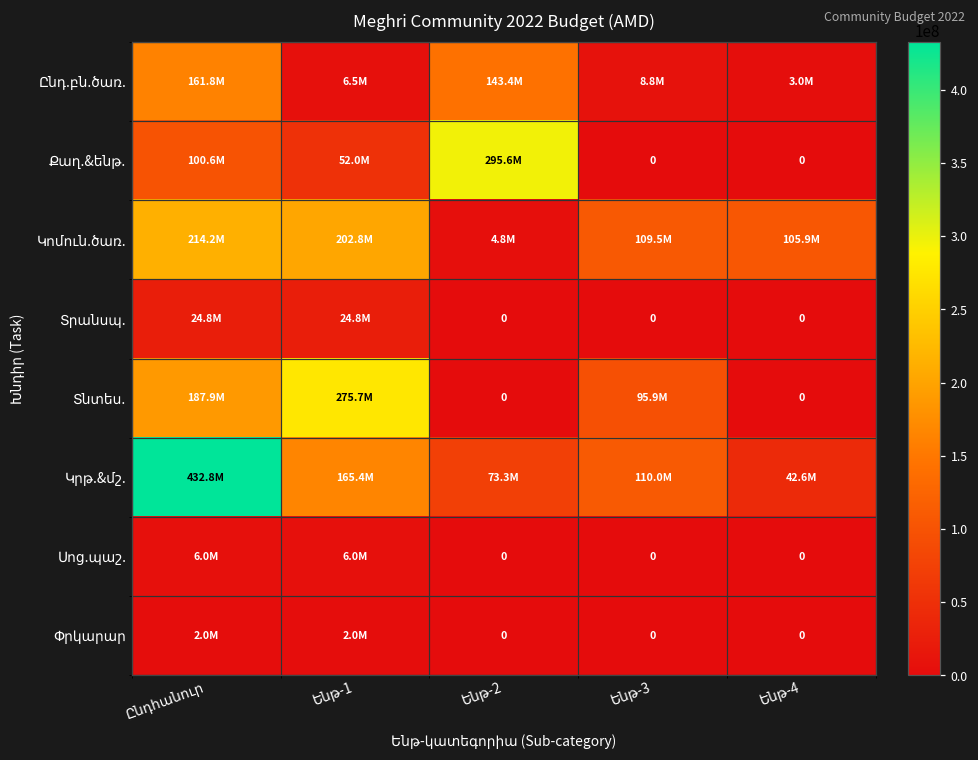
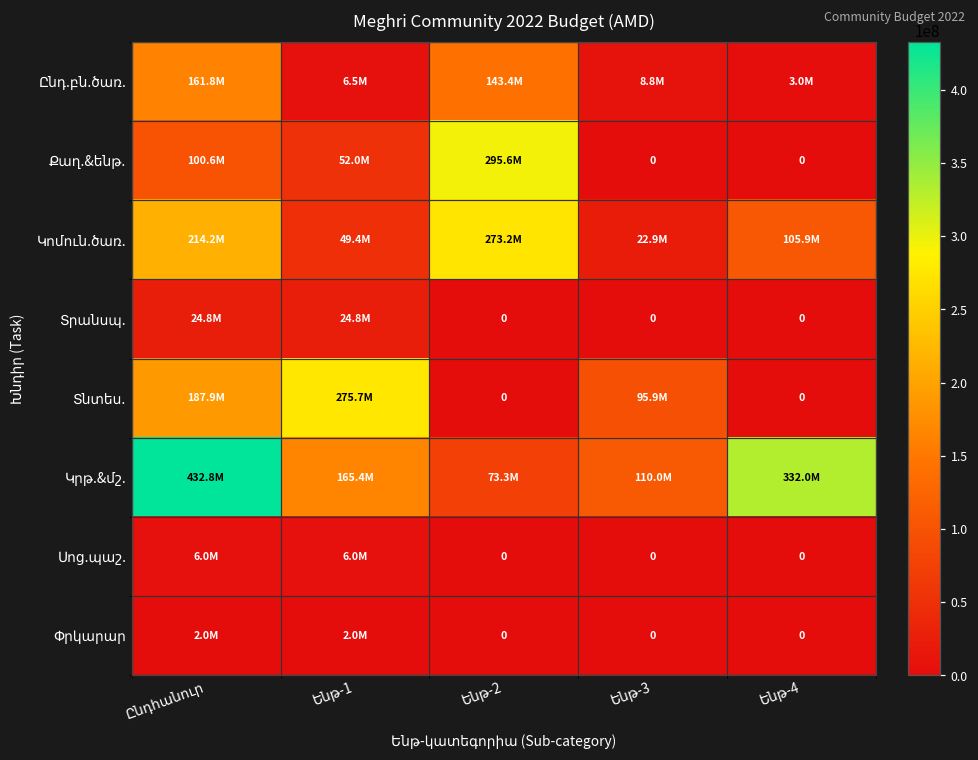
Կոմուն.ծառ., Ենթ-1: 202.8M -> 49.4M
Կոմուն.ծառ., Ենթ-2: 4.8M -> 273.2M
Կոմուն.ծառ., Ենթ-3: 109.5M -> 22.9M
Կրթ.&մշ., Ենթ-4: 42.6M -> 332.0M
